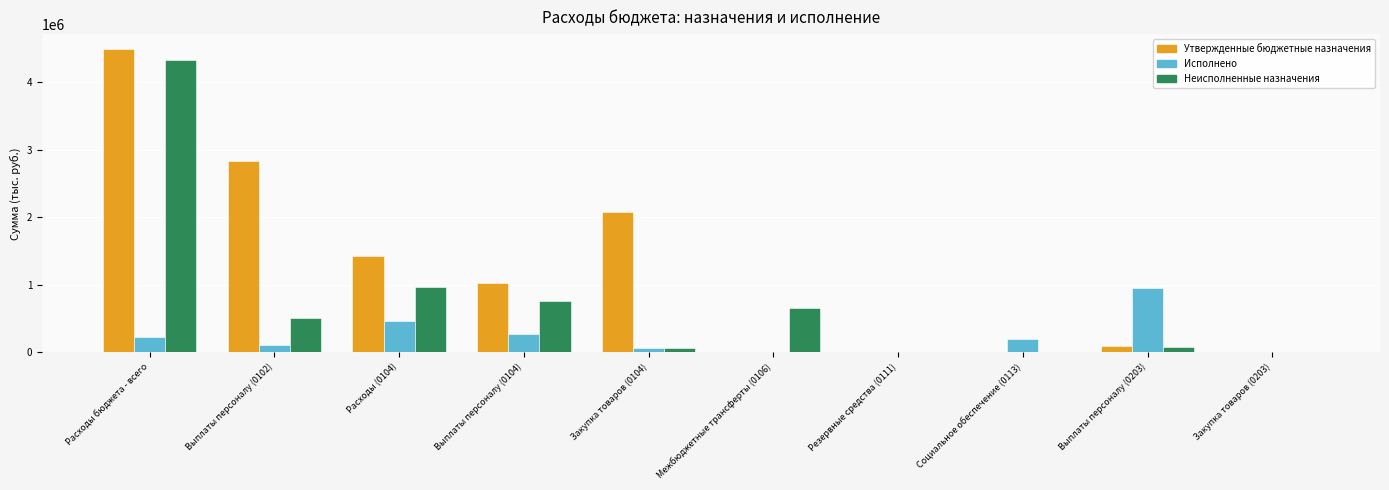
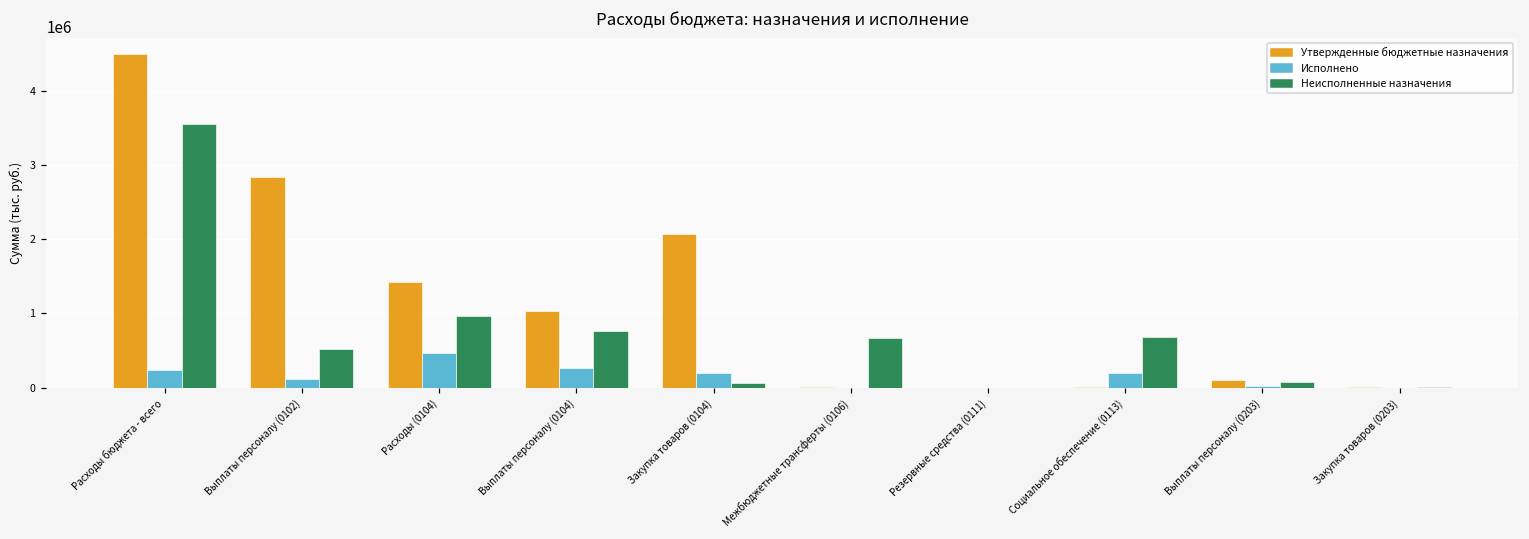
Неисполненные назначения, Расходы бюджета - всего: 4300000 -> 3600000
Исполнено, Закупка товаров (0104): 100000 -> 200000
Неисполненные назначения, Социальное обеспечение (0113): 0 -> 700000
Исполнено, Выплаты персоналу (0203): 1000000 -> 0
